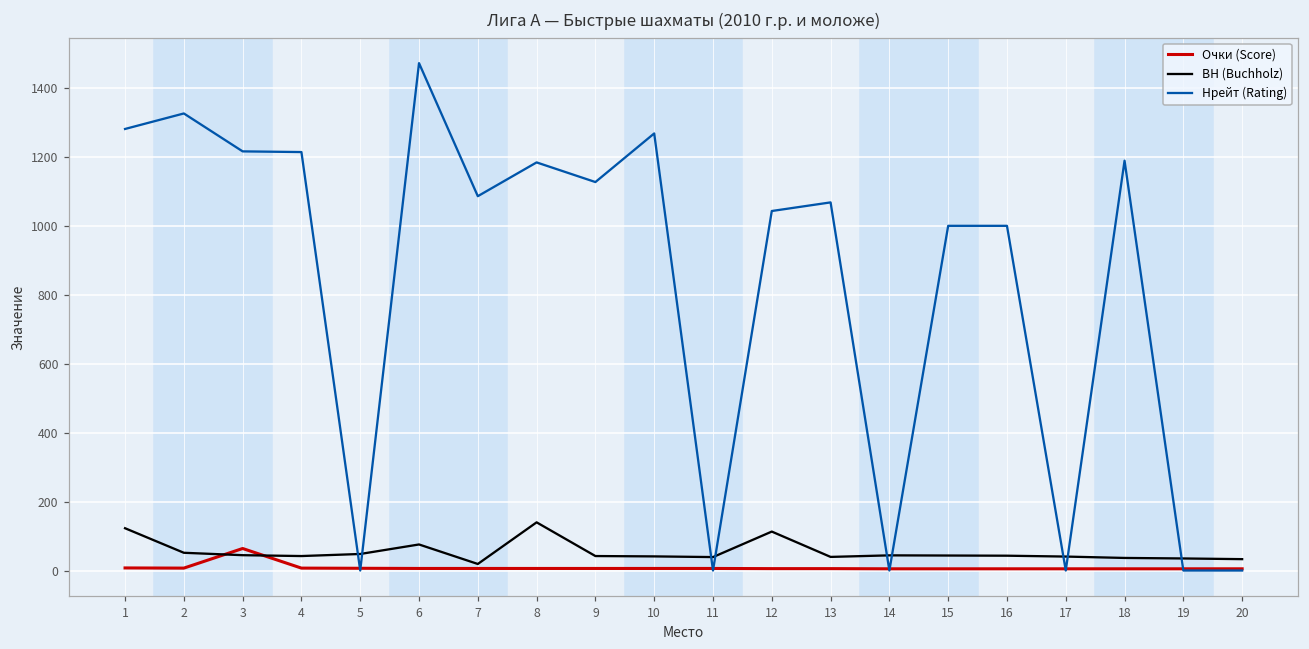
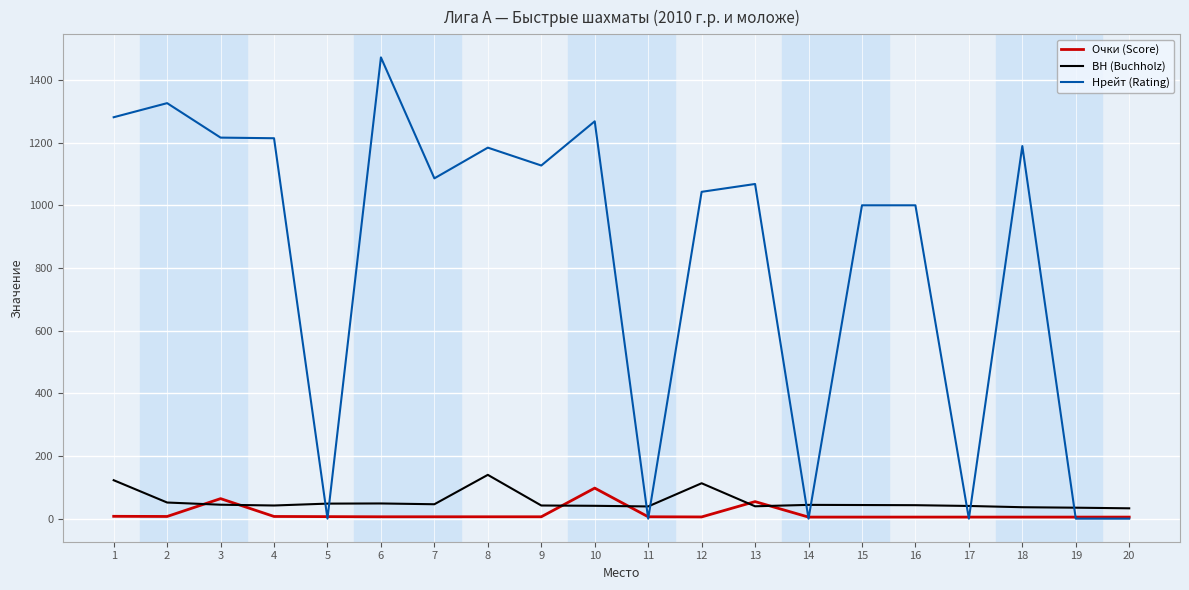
BH (Buchholz), 6: 80 -> 50
BH (Buchholz), 7: 20 -> 50
Очки (Score), 10: 10 -> 100
Очки (Score), 13: 10 -> 50
